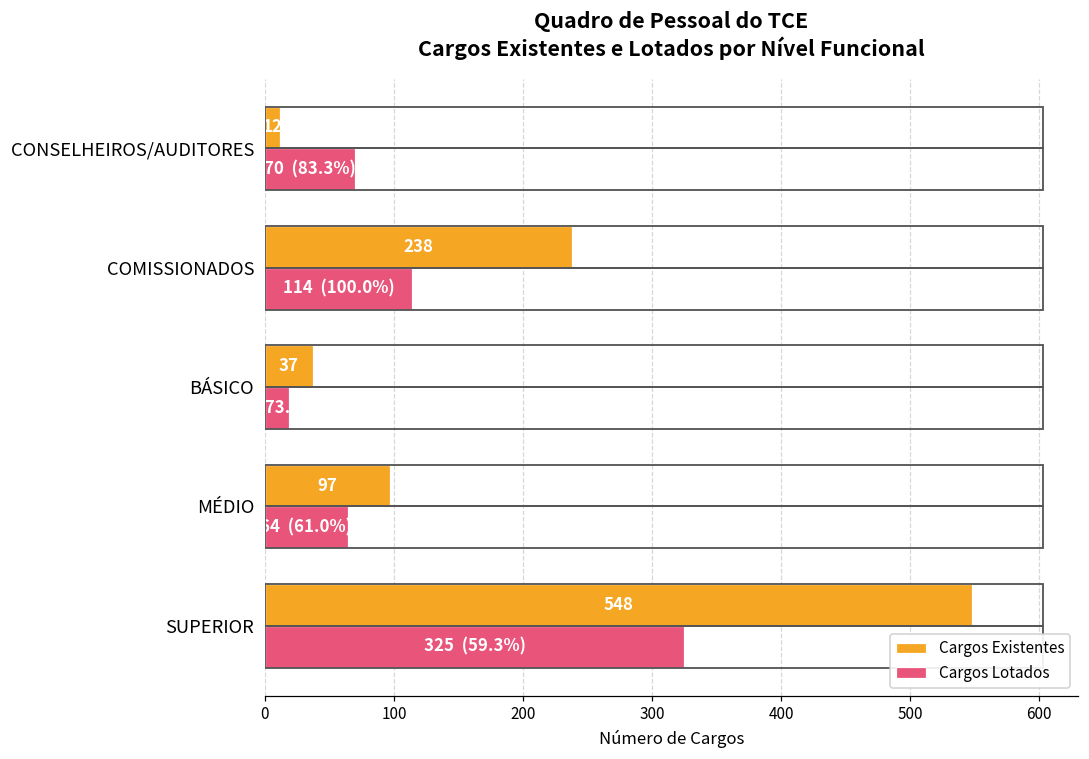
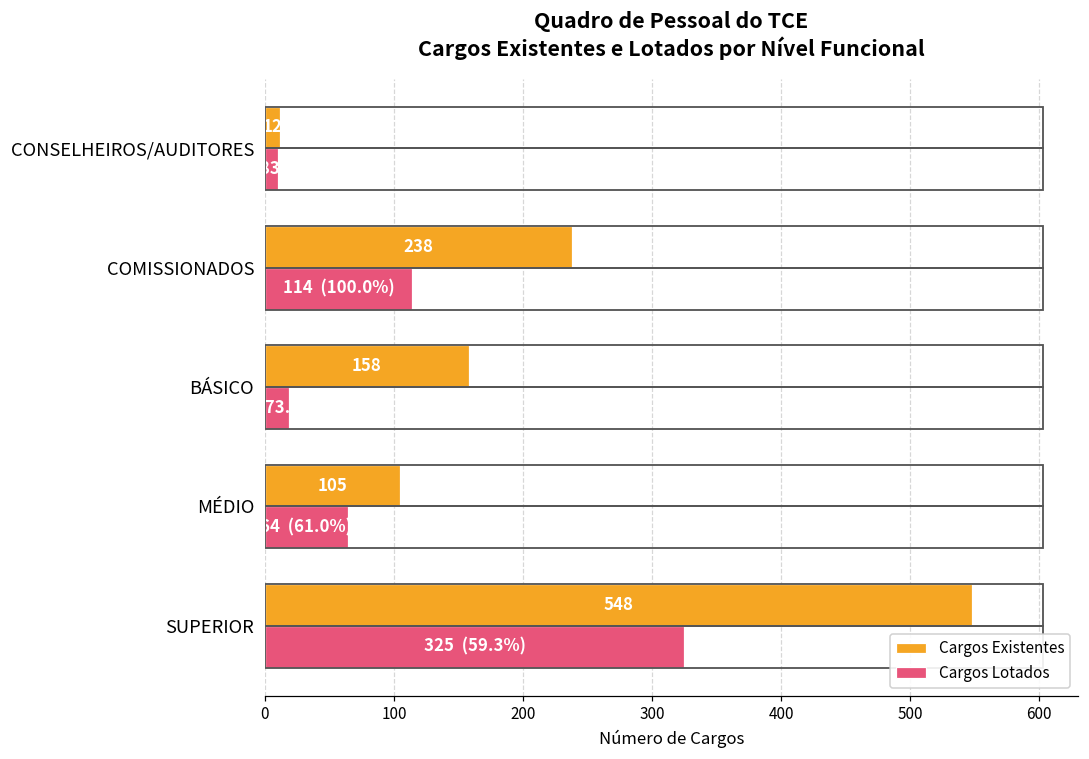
Cargos Lotados, CONSELHEIROS/AUDITORES: 70 -> 10
Cargos Existentes, BÁSICO: 37 -> 158
Cargos Existentes, MÉDIO: 97 -> 105
